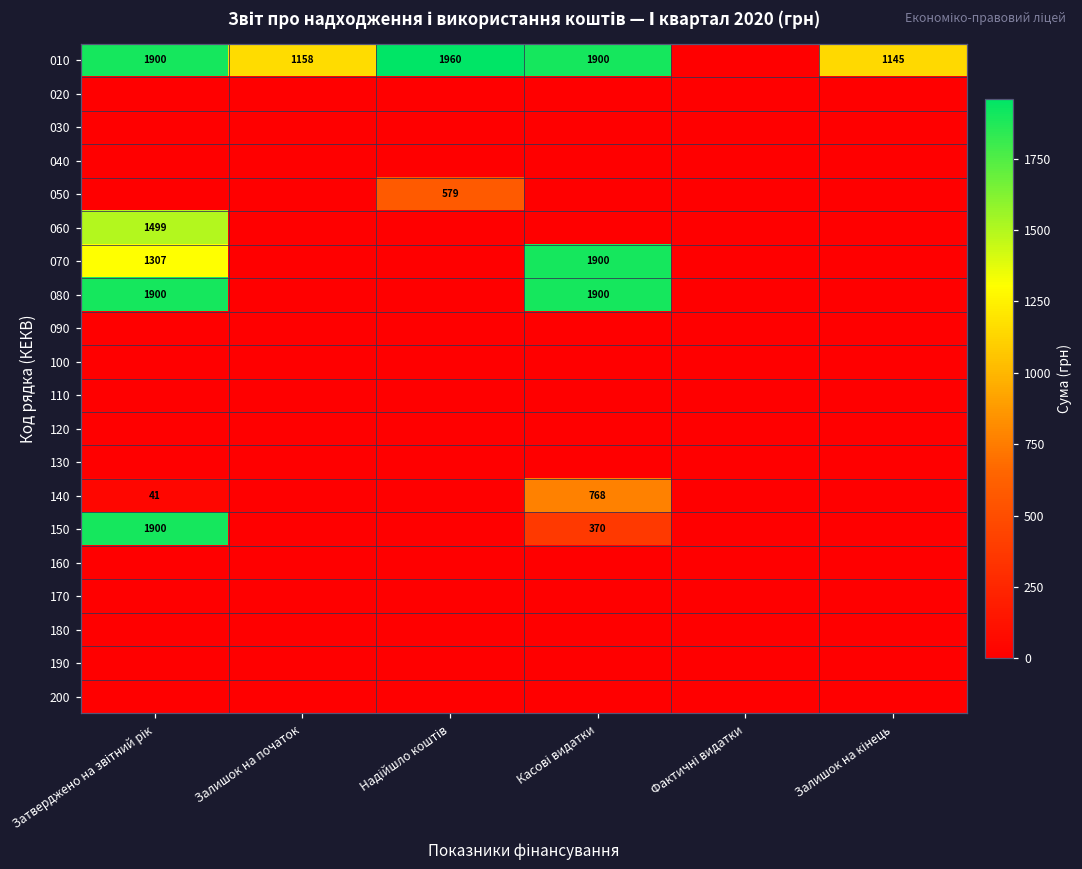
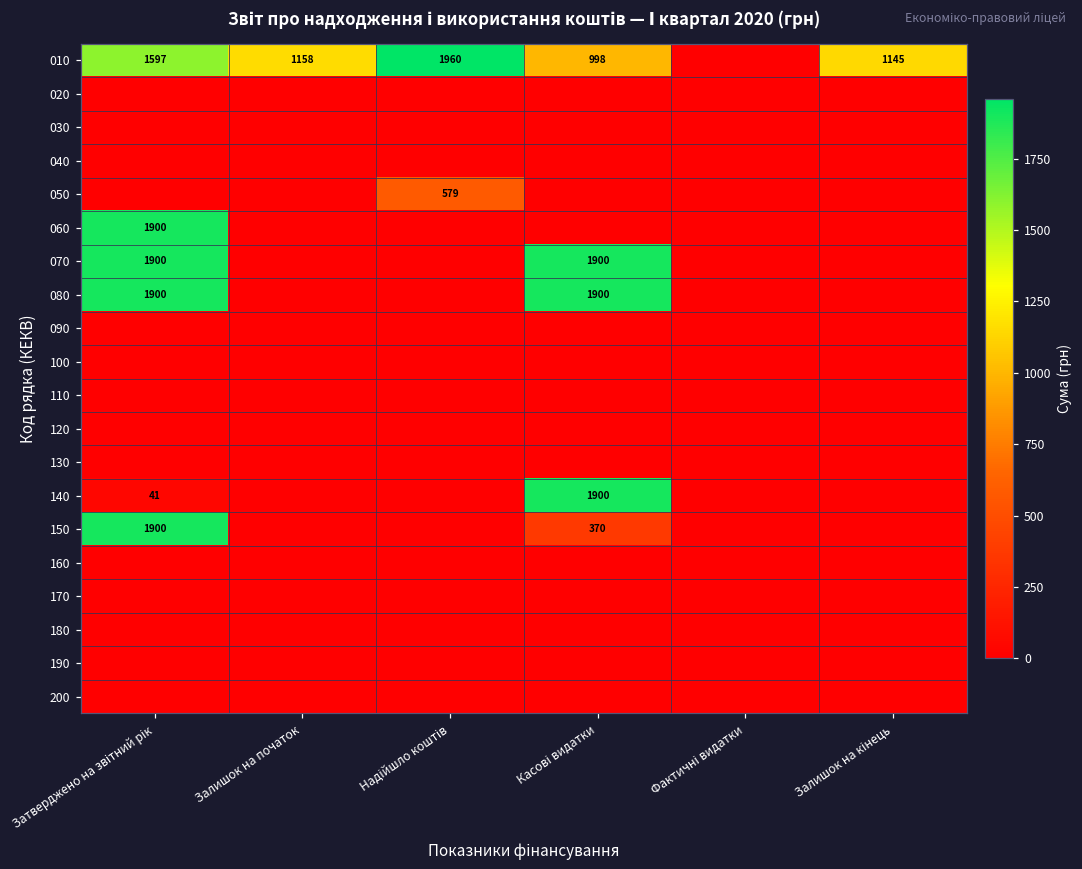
010, Затверджено на звітний рік: 1900 -> 1597
010, Касові видатки: 1900 -> 998
060, Затверджено на звітний рік: 1499 -> 1900
070, Затверджено на звітний рік: 1307 -> 1900
140, Касові видатки: 768 -> 1900
